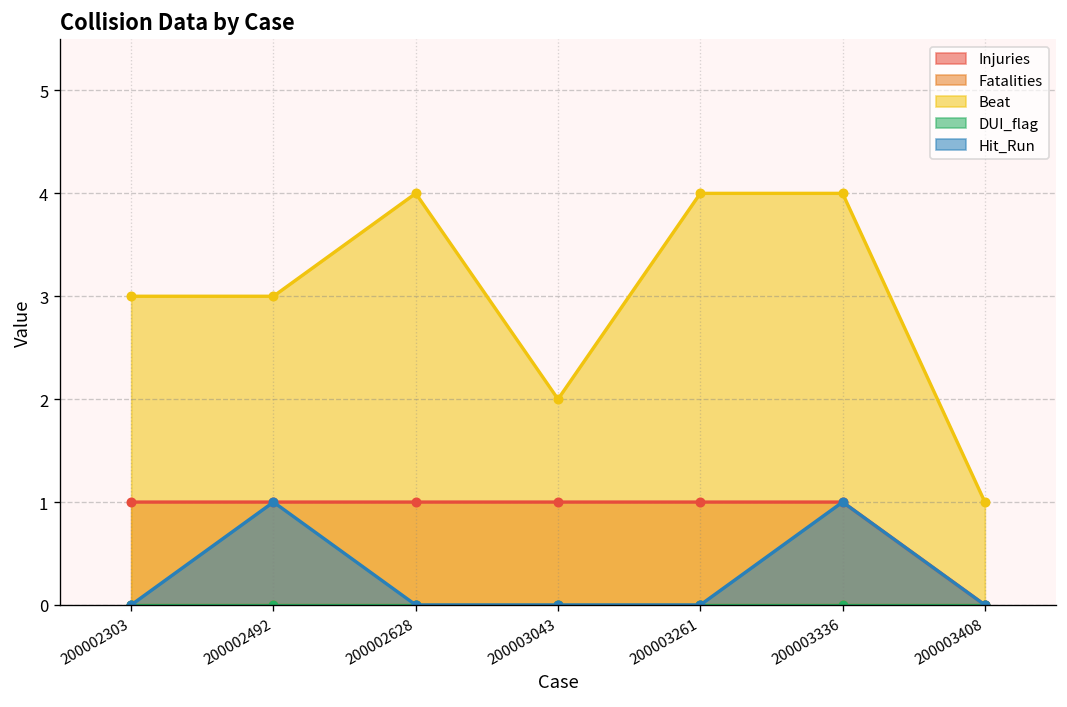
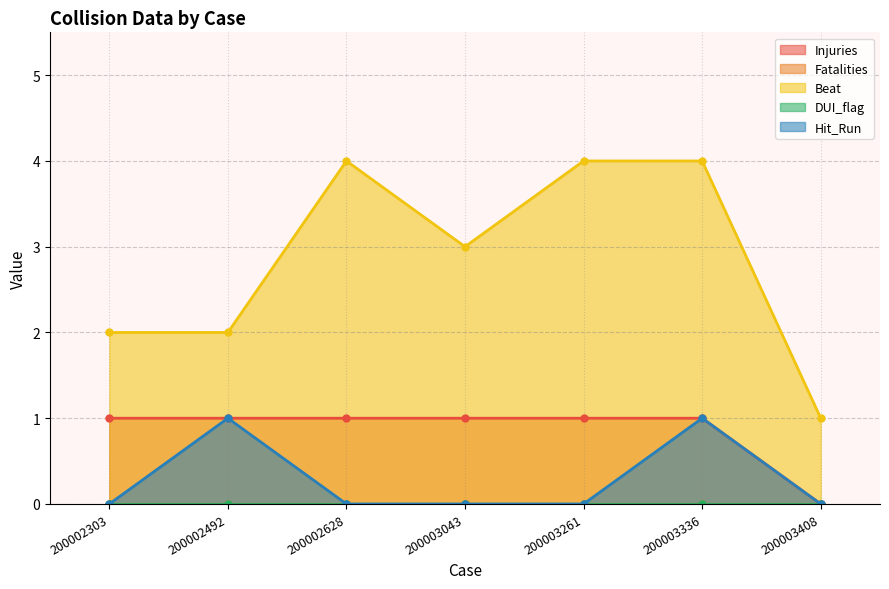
Beat, 200002303: 3 -> 2
Beat, 200002492: 3 -> 2
Beat, 200003043: 2 -> 3
